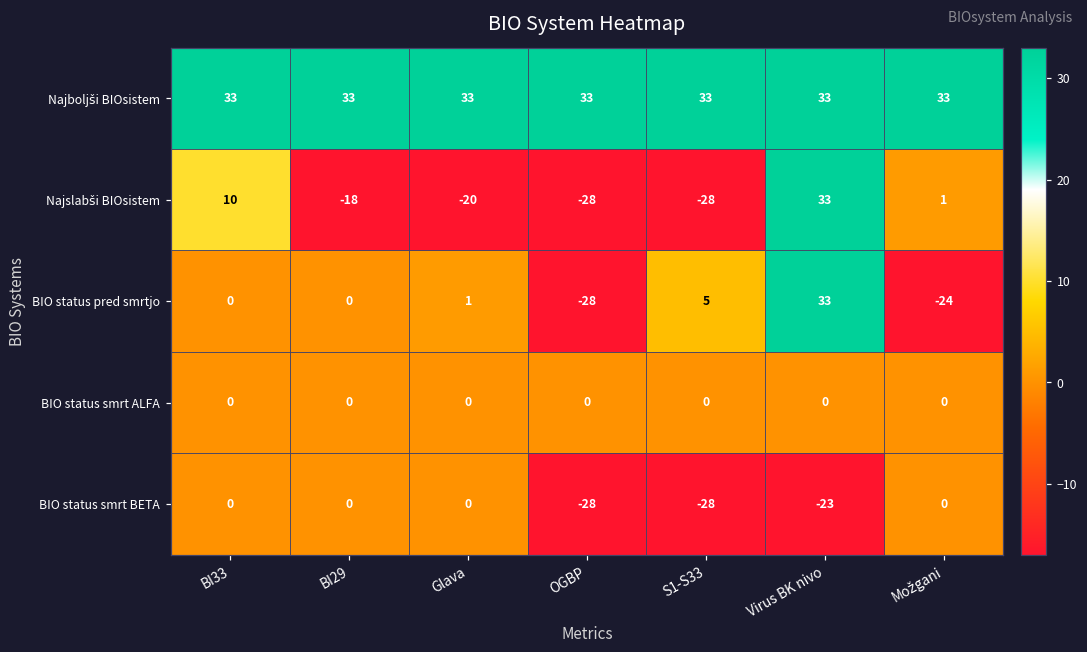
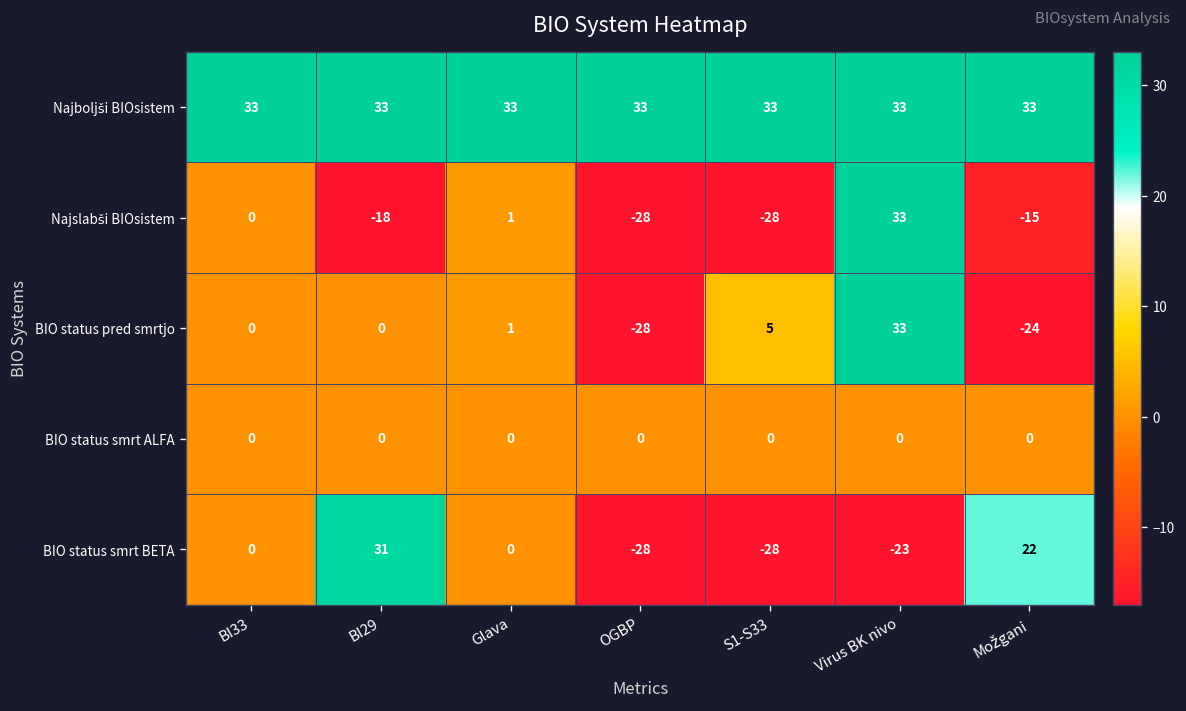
Najslabši BIOsistem, BI33: 10 -> 0
Najslabši BIOsistem, Glava: -20 -> 1
Najslabši BIOsistem, Možgani: 1 -> -15
BIO status smrt BETA, BI29: 0 -> 31
BIO status smrt BETA, Možgani: 0 -> 22
